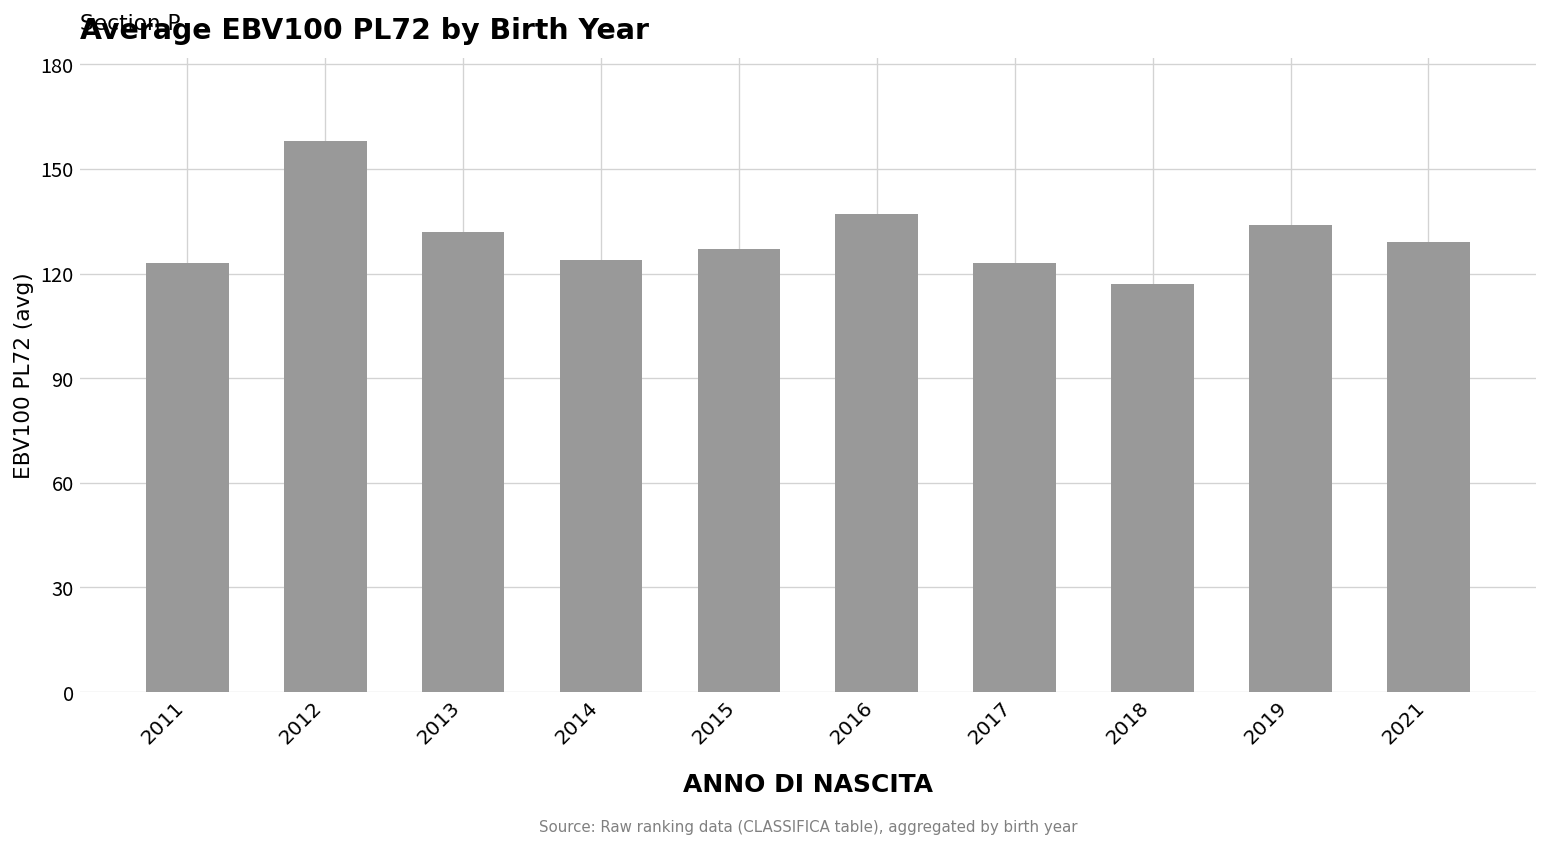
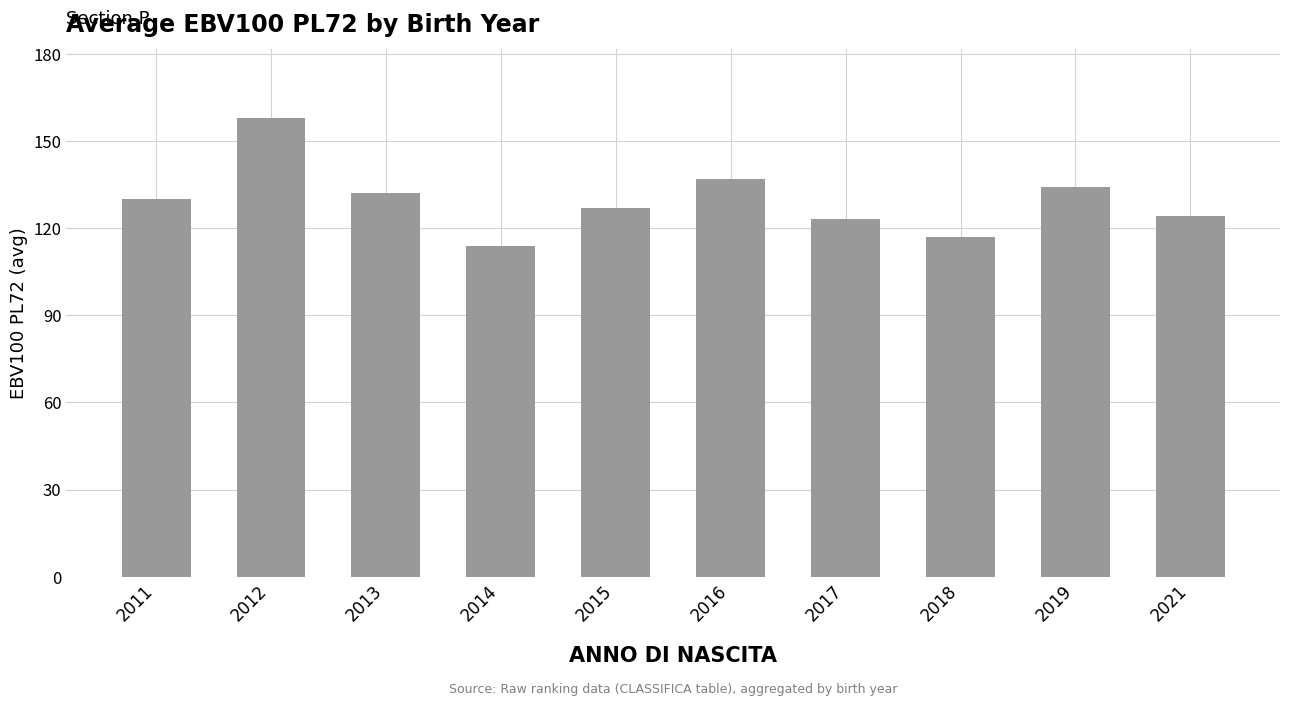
2011: 123 -> 130
2014: 124 -> 114
2021: 129 -> 124
